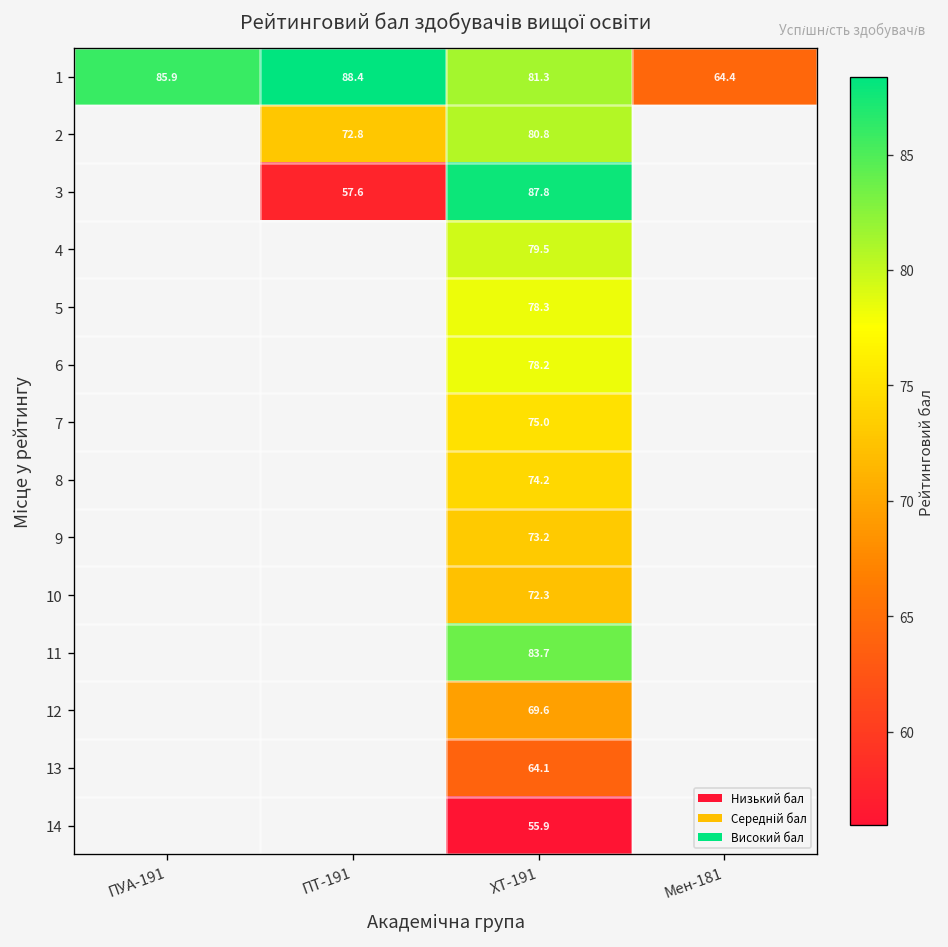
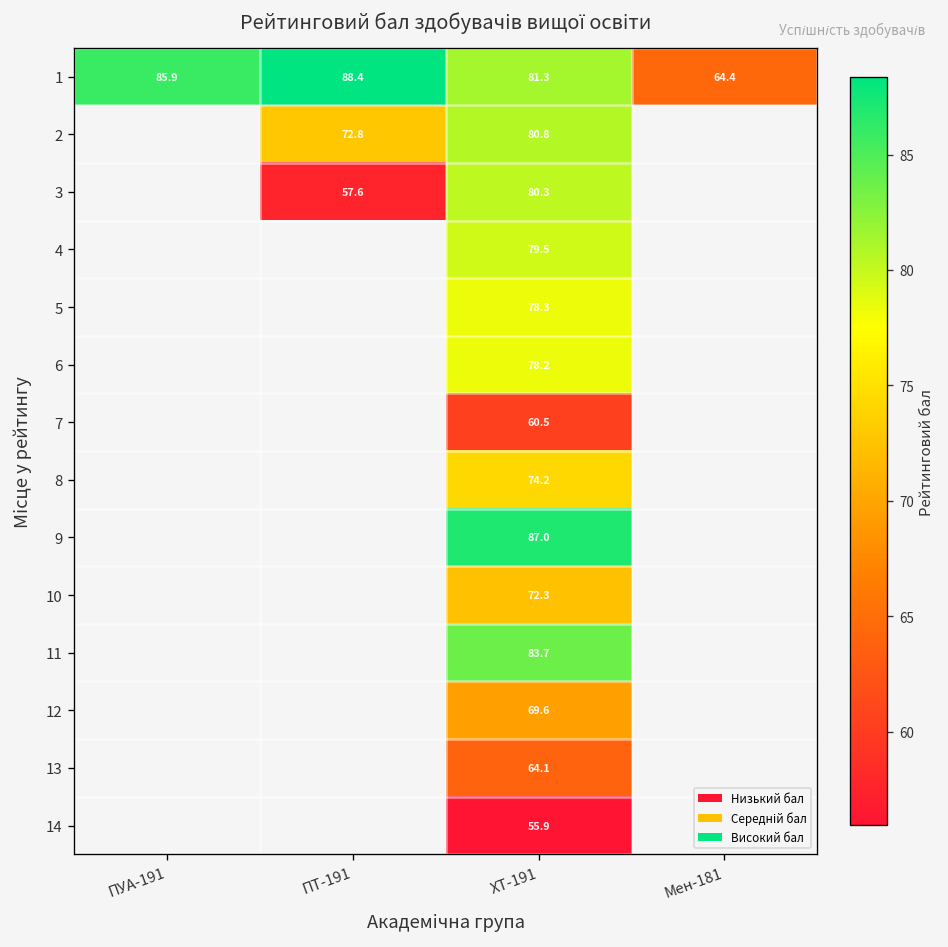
3, ХТ-191: 87.8 -> 80.3
7, ХТ-191: 75.0 -> 60.5
9, ХТ-191: 73.2 -> 87.0
